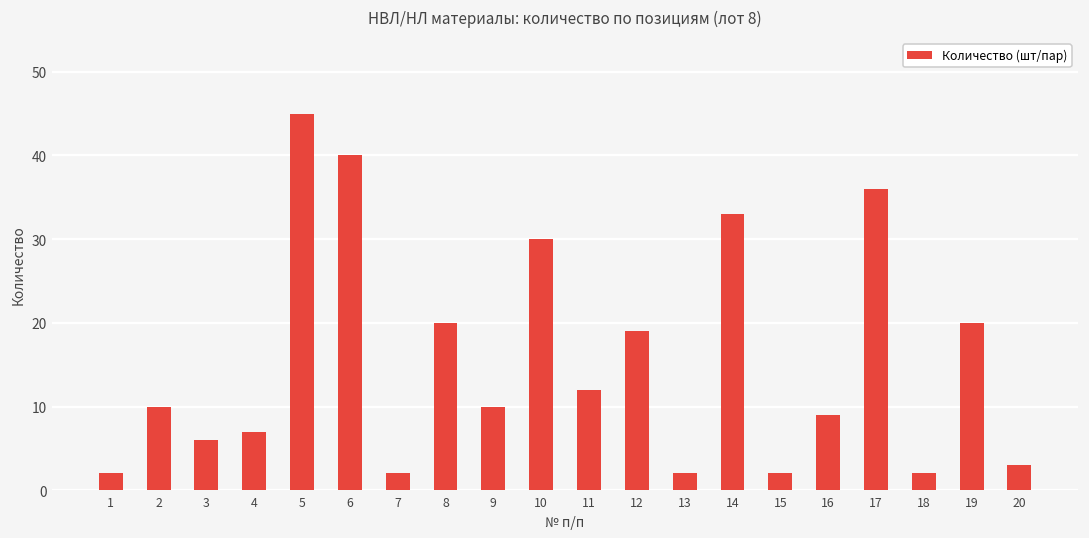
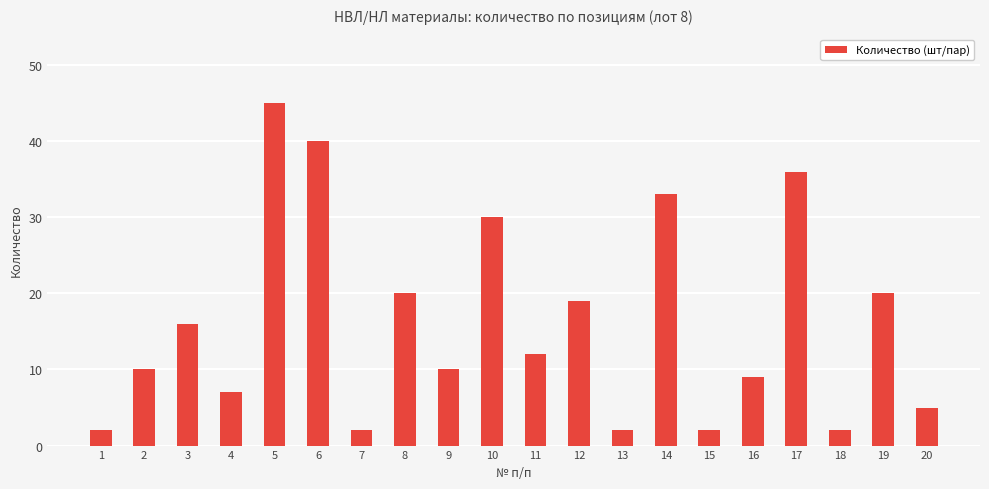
3: 6 -> 16
20: 3 -> 5
